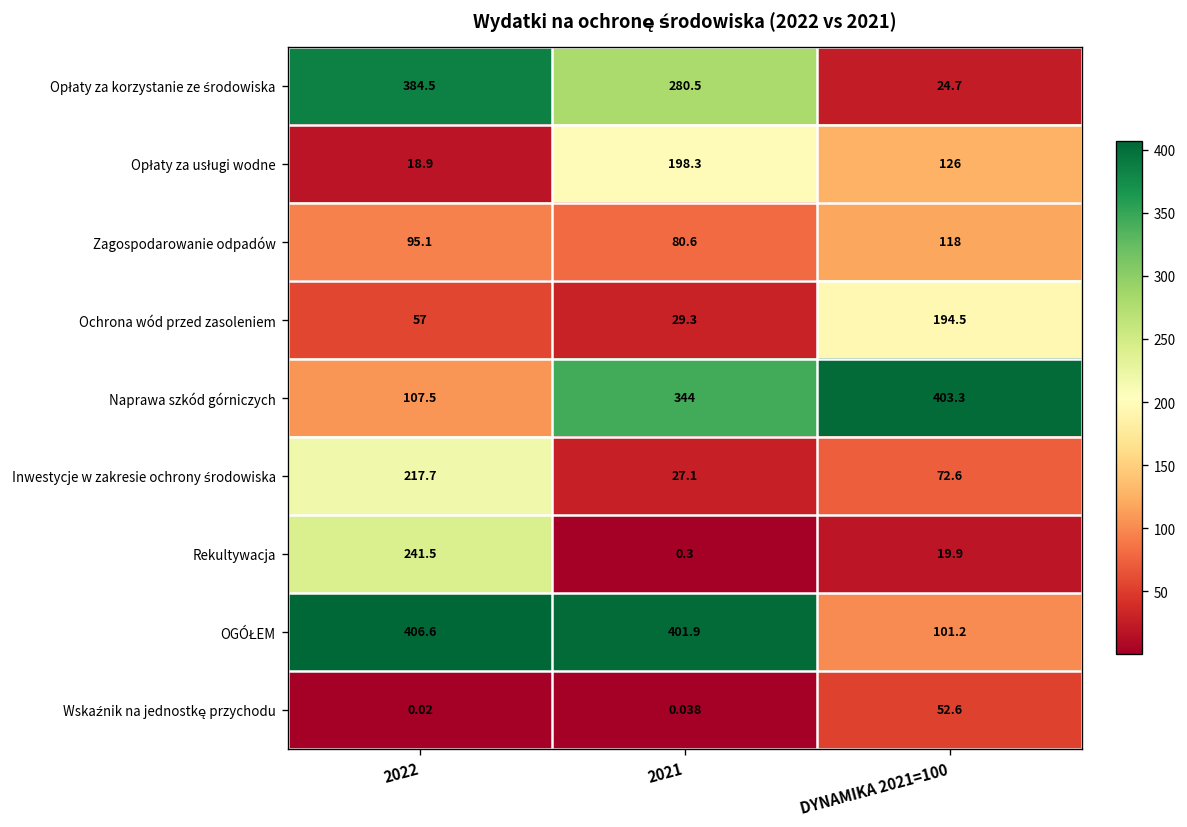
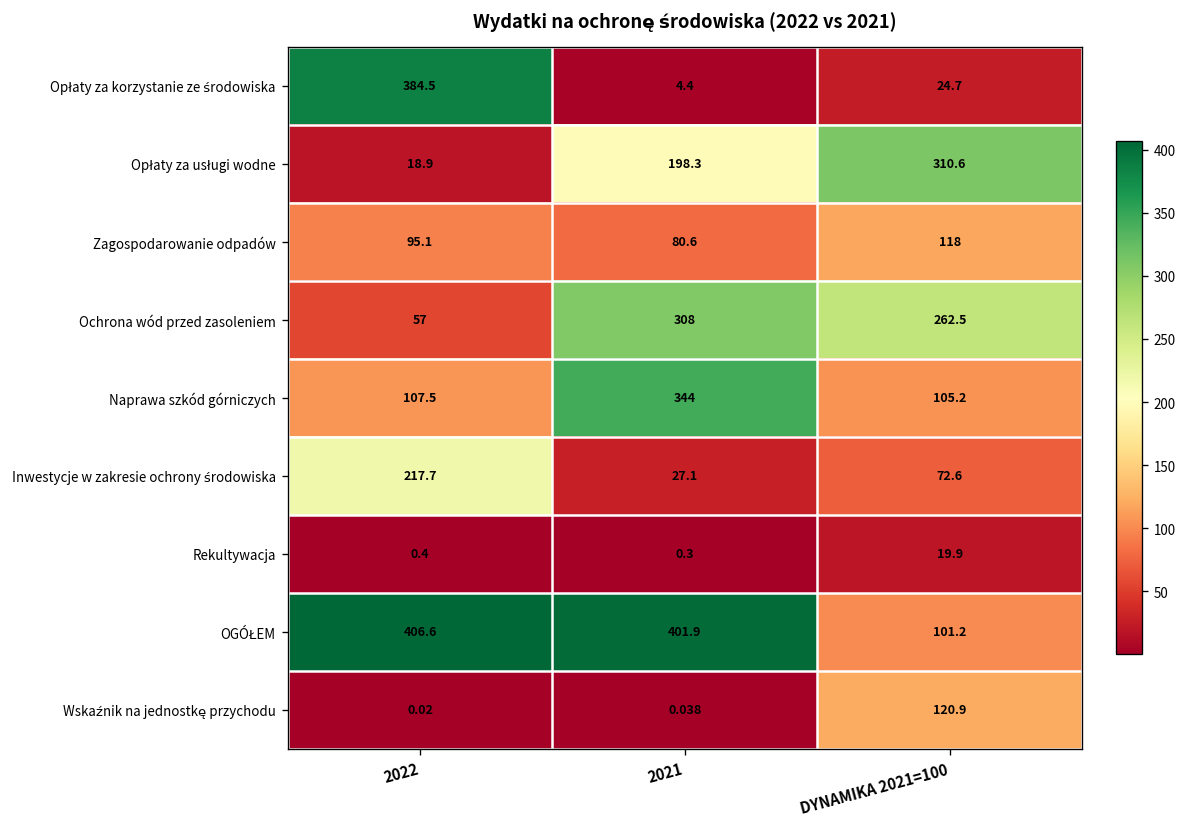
Opłaty za korzystanie ze środowiska, 2021: 280.5 -> 4.4
Opłaty za usługi wodne, DYNAMIKA 2021=100: 126 -> 310.6
Ochrona wód przed zasoleniem, 2021: 29.3 -> 308
Ochrona wód przed zasoleniem, DYNAMIKA 2021=100: 194.5 -> 262.5
Naprawa szkód górniczych, DYNAMIKA 2021=100: 403.3 -> 105.2
Rekultywacja, 2022: 241.5 -> 0.4
Wskaźnik na jednostkę przychodu, DYNAMIKA 2021=100: 52.6 -> 120.9
